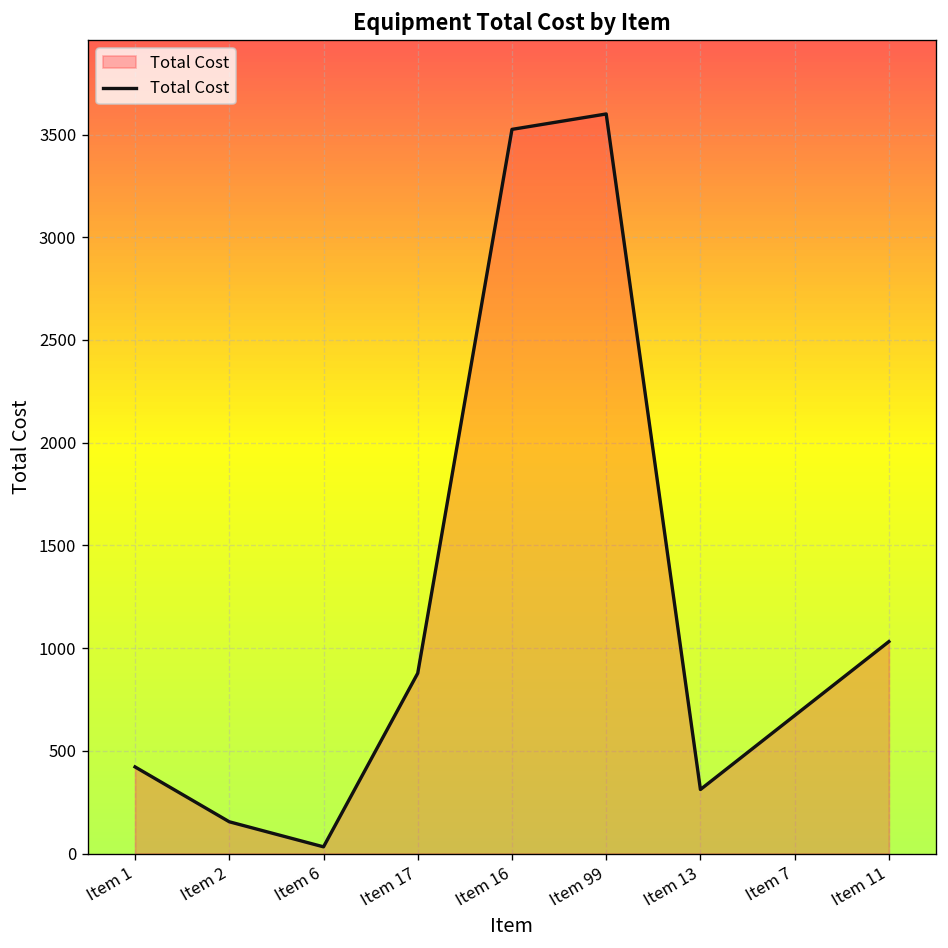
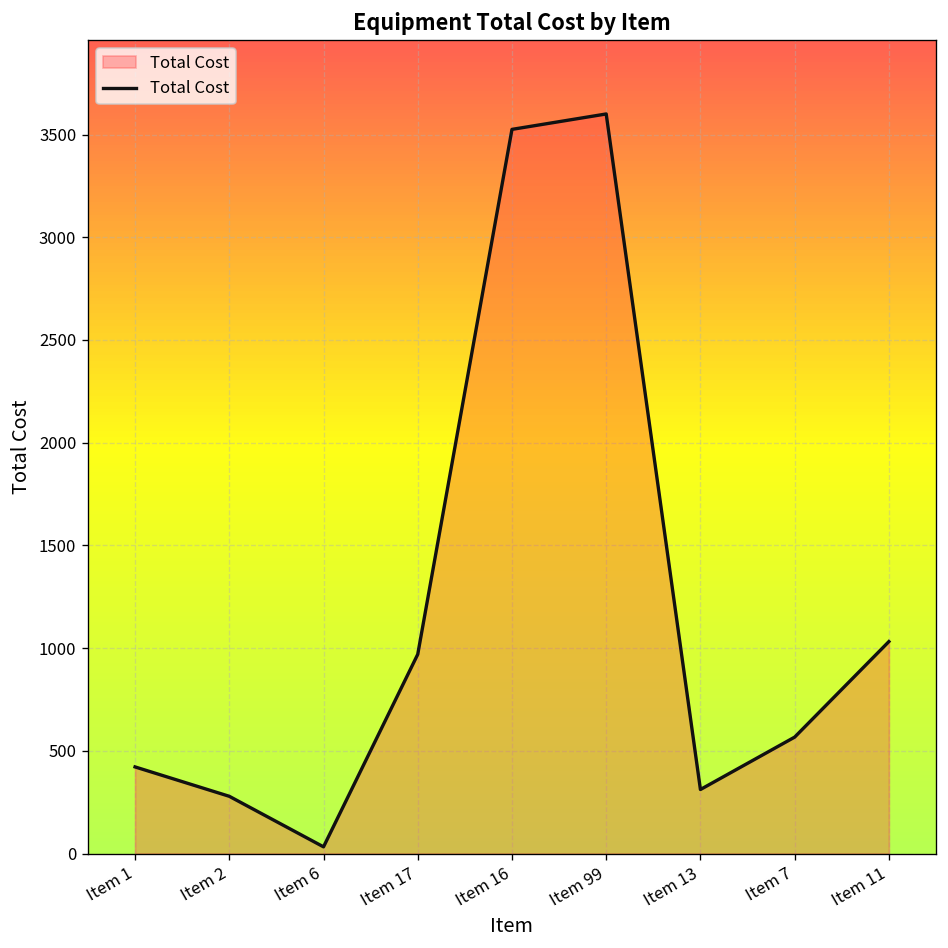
Item 2: 160 -> 280
Item 17: 880 -> 970
Item 7: 670 -> 570
